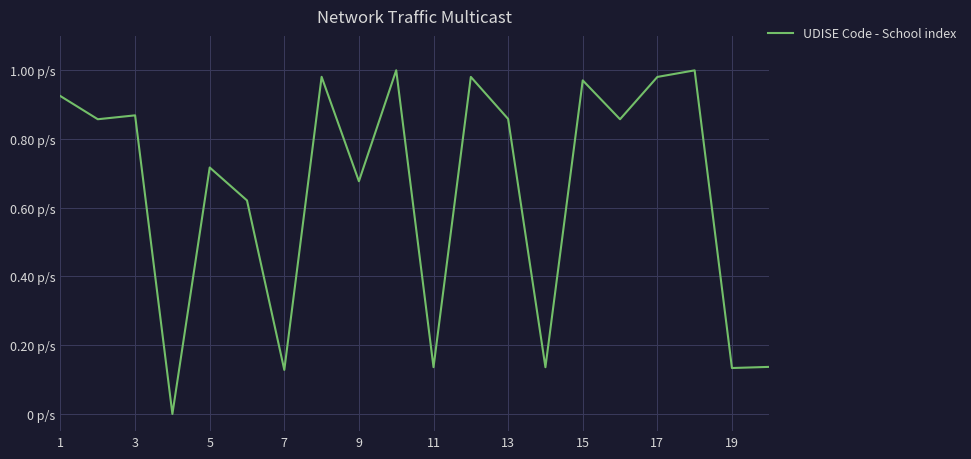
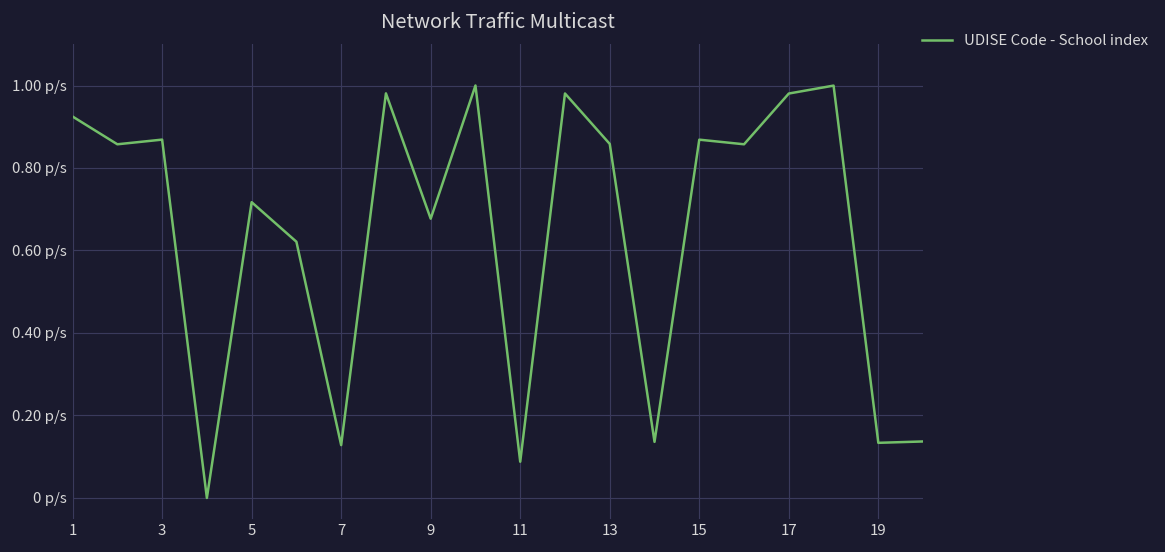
11: 0.14 p/s -> 0.09 p/s
15: 0.97 p/s -> 0.87 p/s
